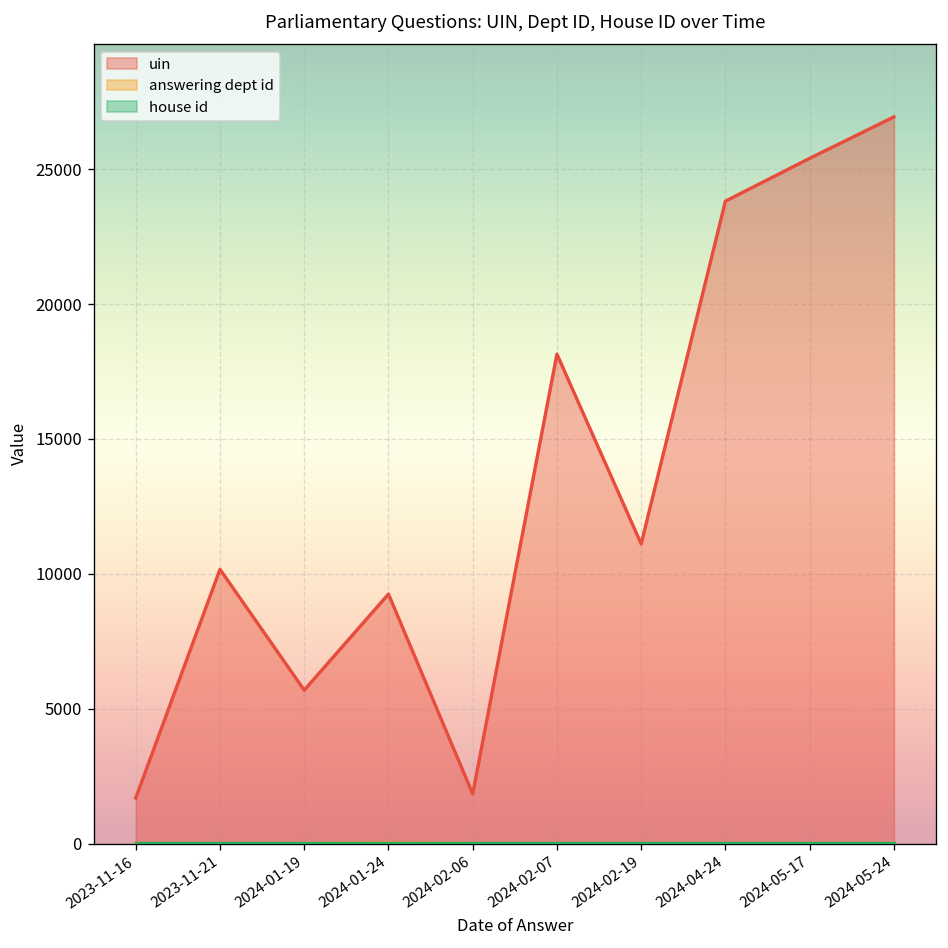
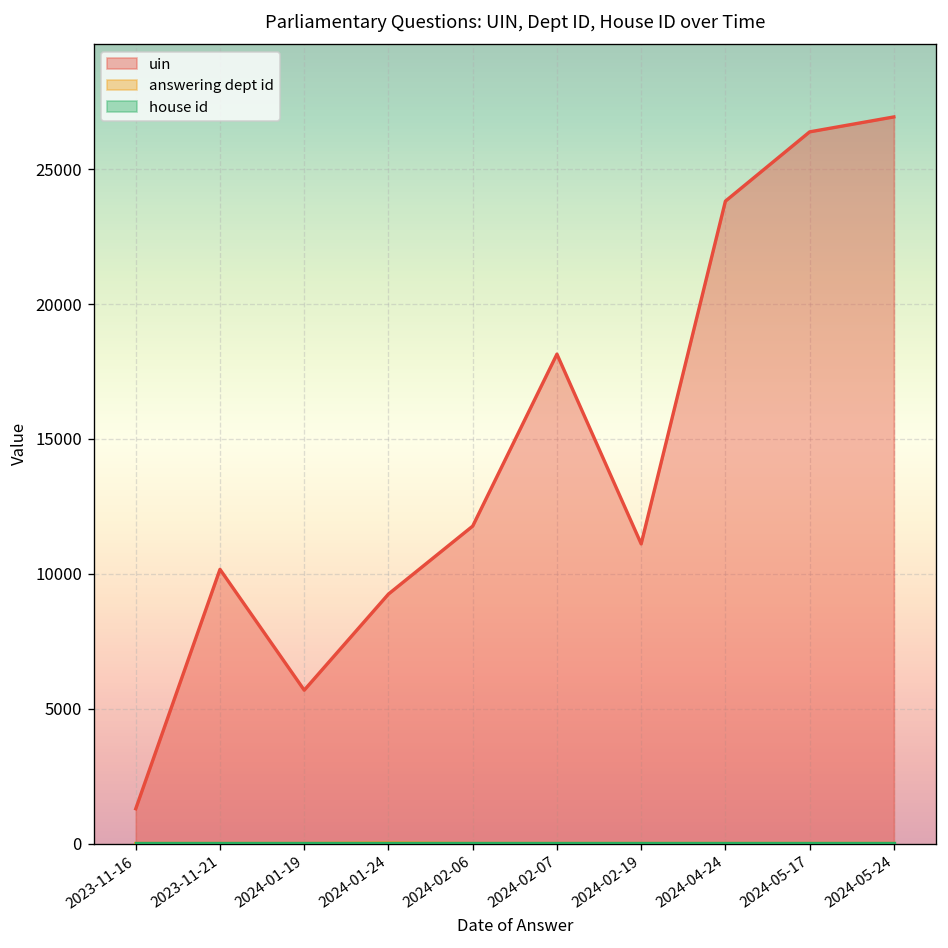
uin, 2023-11-16: 1700 -> 1300
uin, 2024-02-06: 1800 -> 11800
uin, 2024-05-17: 25400 -> 26400
